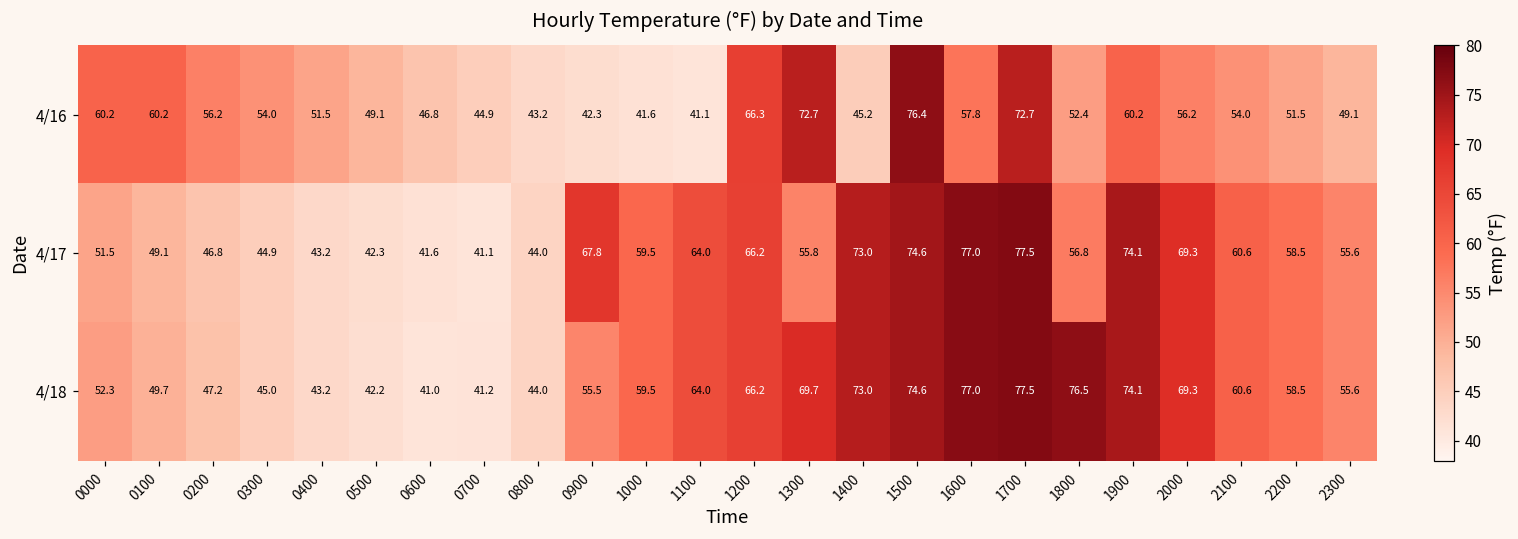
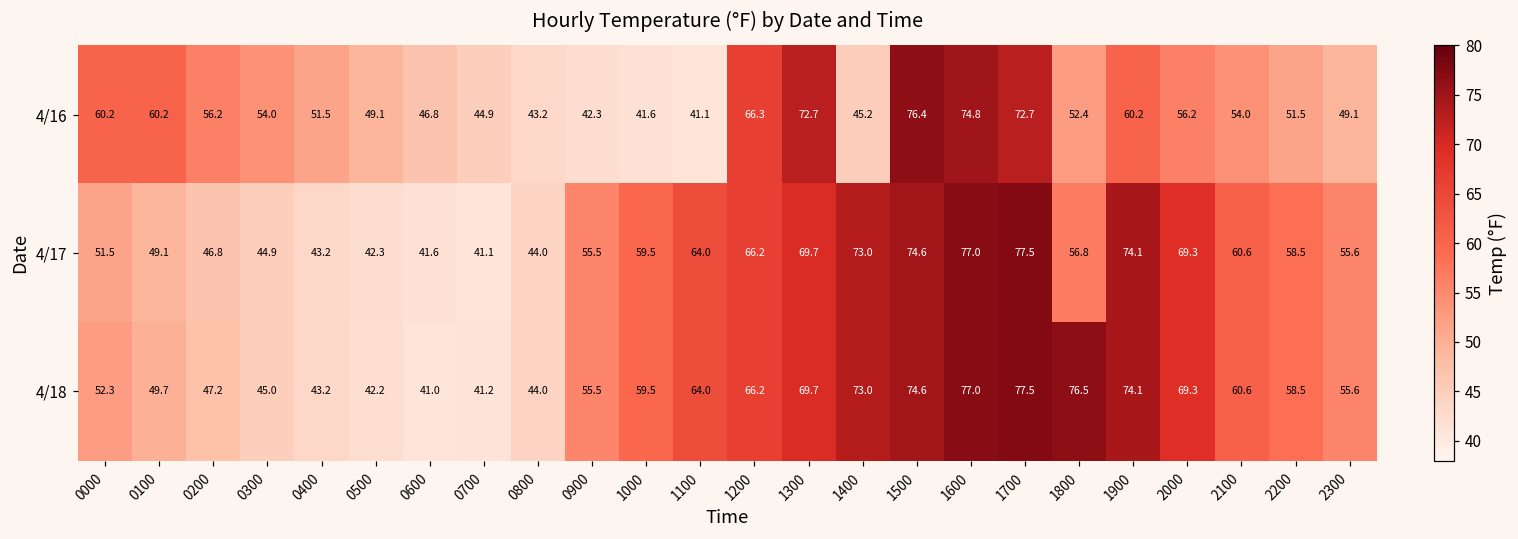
4/16, 1600: 57.8 -> 74.8
4/17, 0900: 67.8 -> 55.5
4/17, 1300: 55.8 -> 69.7
